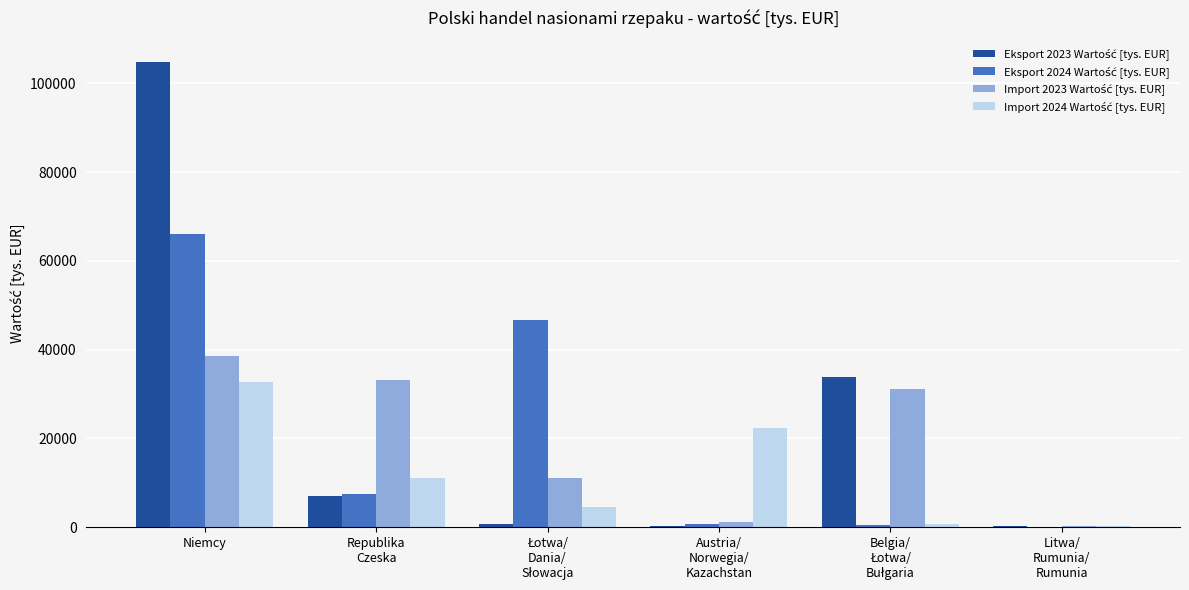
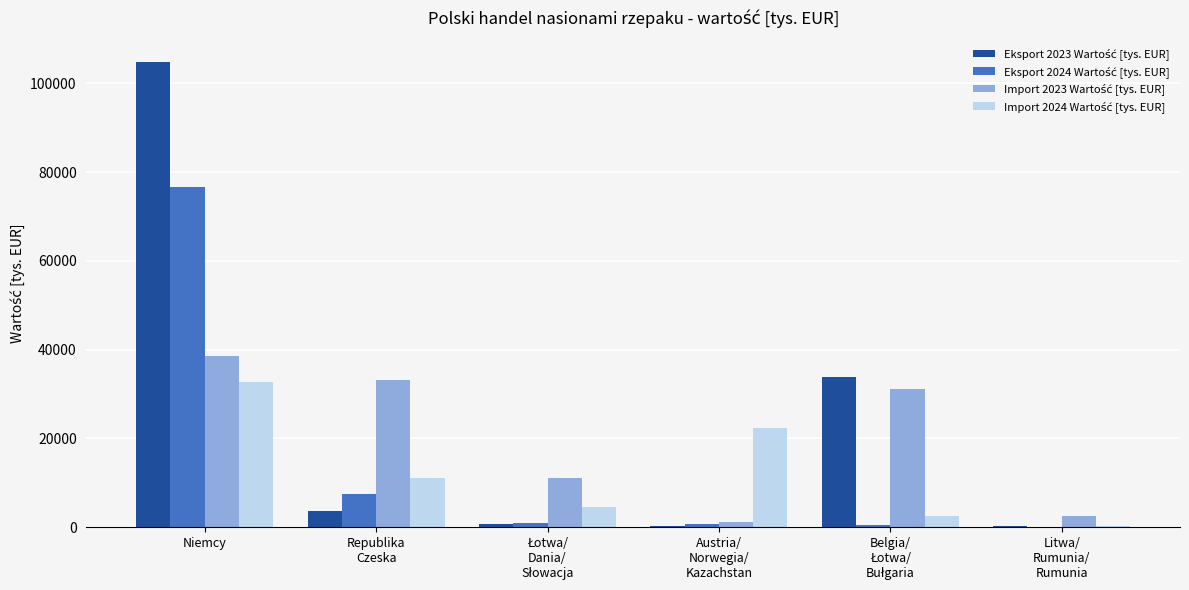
Eksport 2024 Wartość [tys. EUR], Niemcy: 66000 -> 77000
Eksport 2023 Wartość [tys. EUR], Republika Czeska: 7000 -> 4000
Eksport 2024 Wartość [tys. EUR], Łotwa/ Dania/ Słowacja: 47000 -> 1000
Import 2024 Wartość [tys. EUR], Belgia/ Łotwa/ Bułgaria: 1000 -> 3000
Import 2023 Wartość [tys. EUR], Litwa/ Rumunia/ Rumunia: 0 -> 3000
